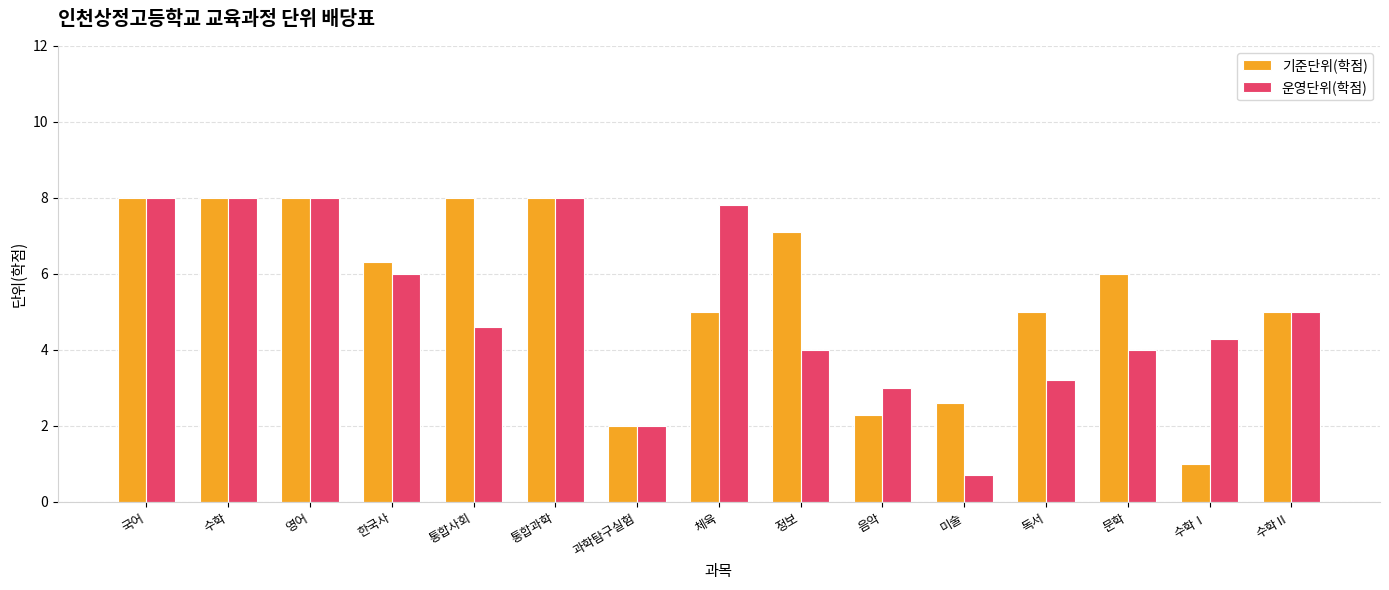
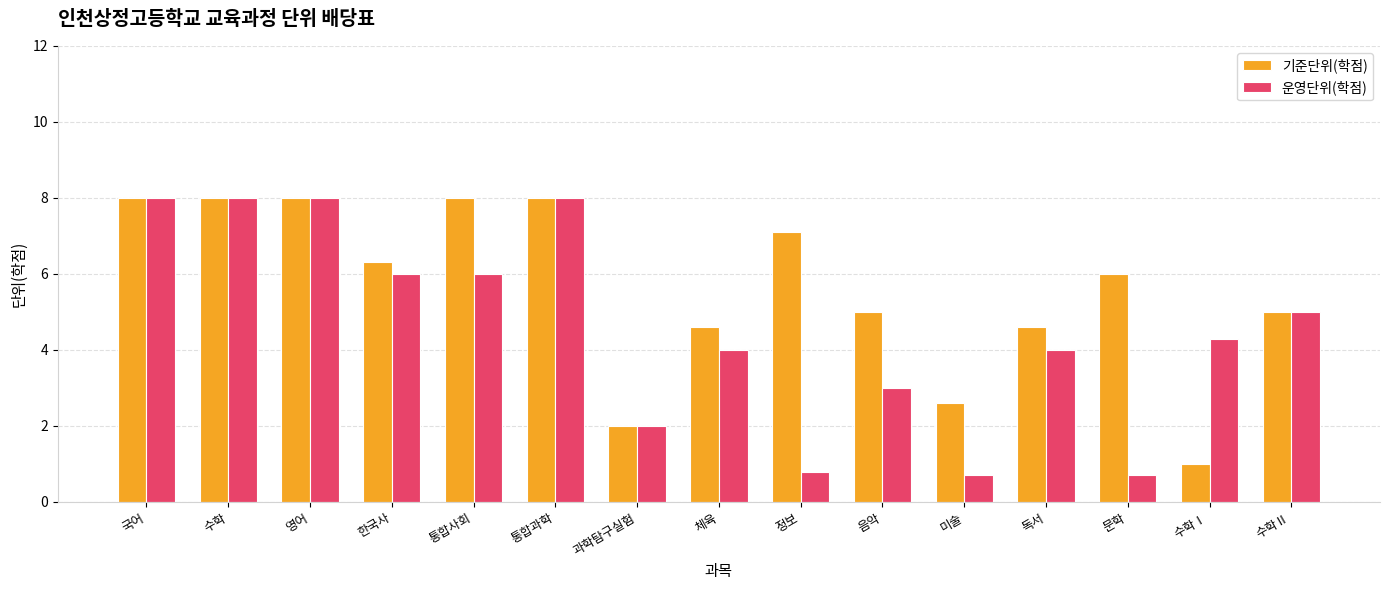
운영단위(학점), 통합사회: 4.6 -> 6.0
기준단위(학점), 체육: 5.0 -> 4.6
운영단위(학점), 체육: 7.8 -> 4.0
운영단위(학점), 정보: 4.0 -> 0.8
기준단위(학점), 음악: 2.3 -> 5.0
기준단위(학점), 독서: 5.0 -> 4.6
운영단위(학점), 독서: 3.2 -> 4.0
운영단위(학점), 문학: 4.0 -> 0.7
